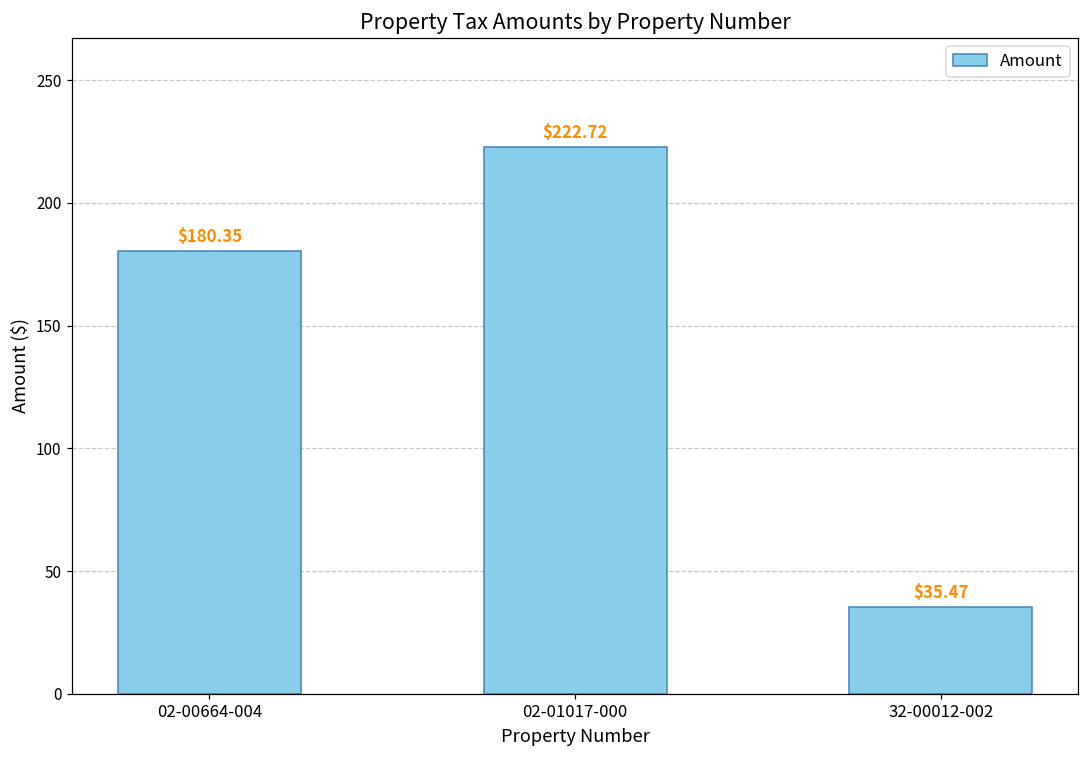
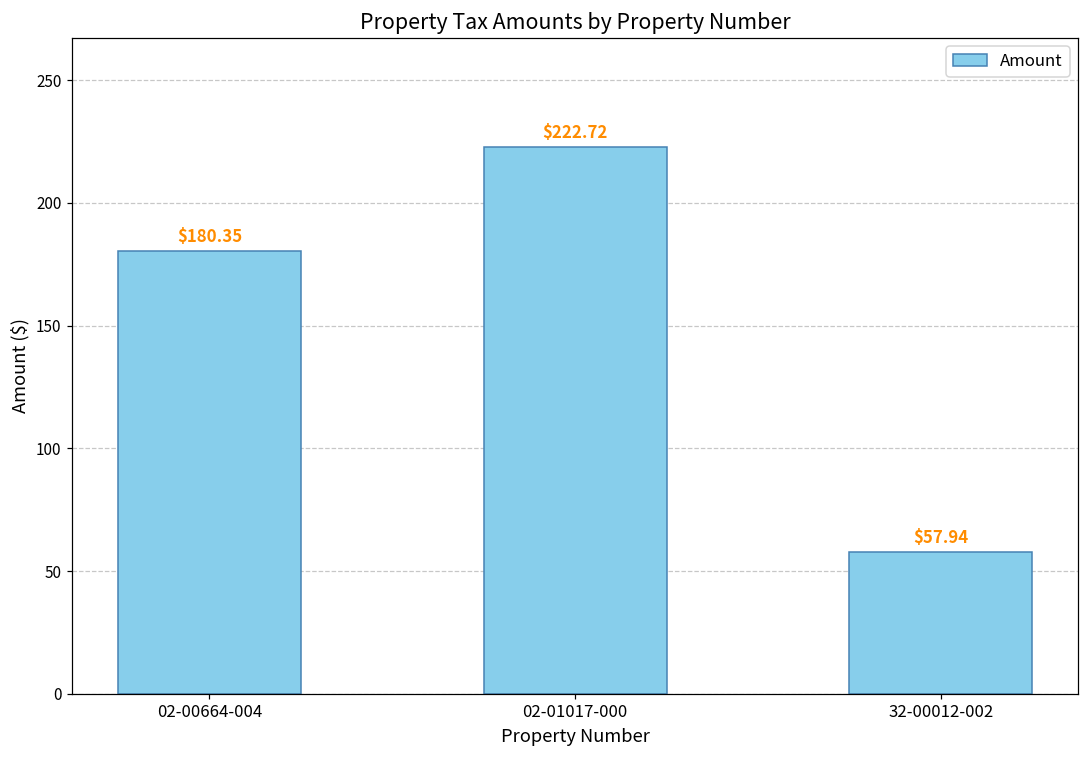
32-00012-002: $35.47 -> $57.94
